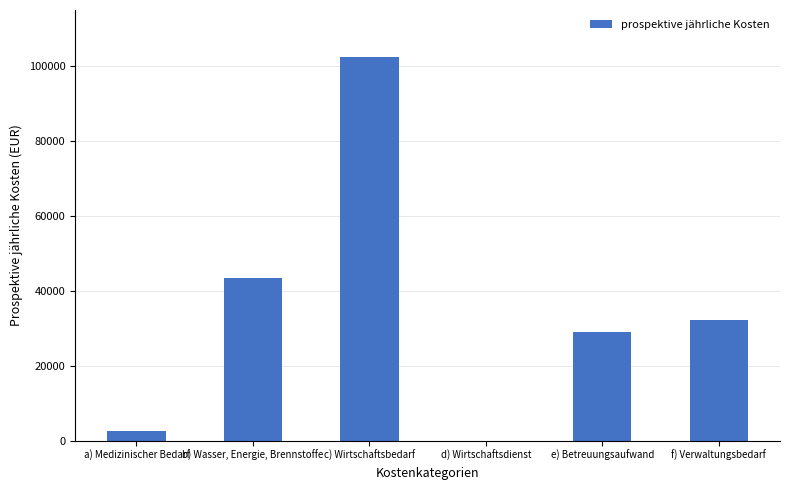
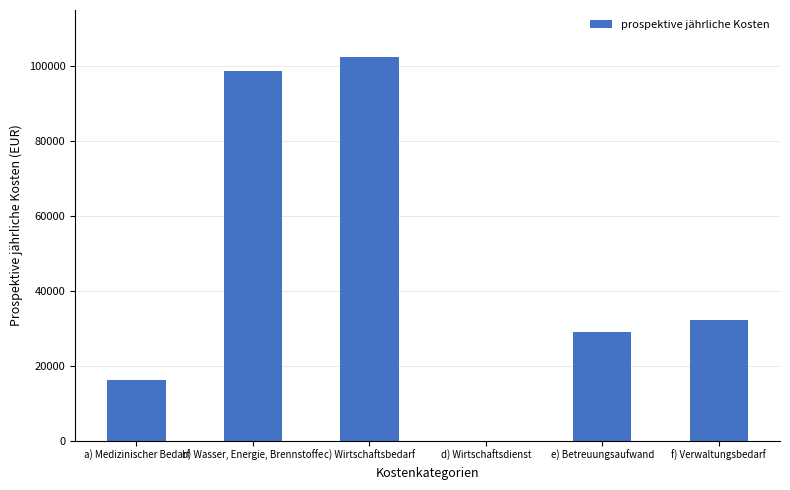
a) Medizinischer Bedarf: 3000 -> 16000
b) Wasser, Energie, Brennstoffe: 44000 -> 99000
